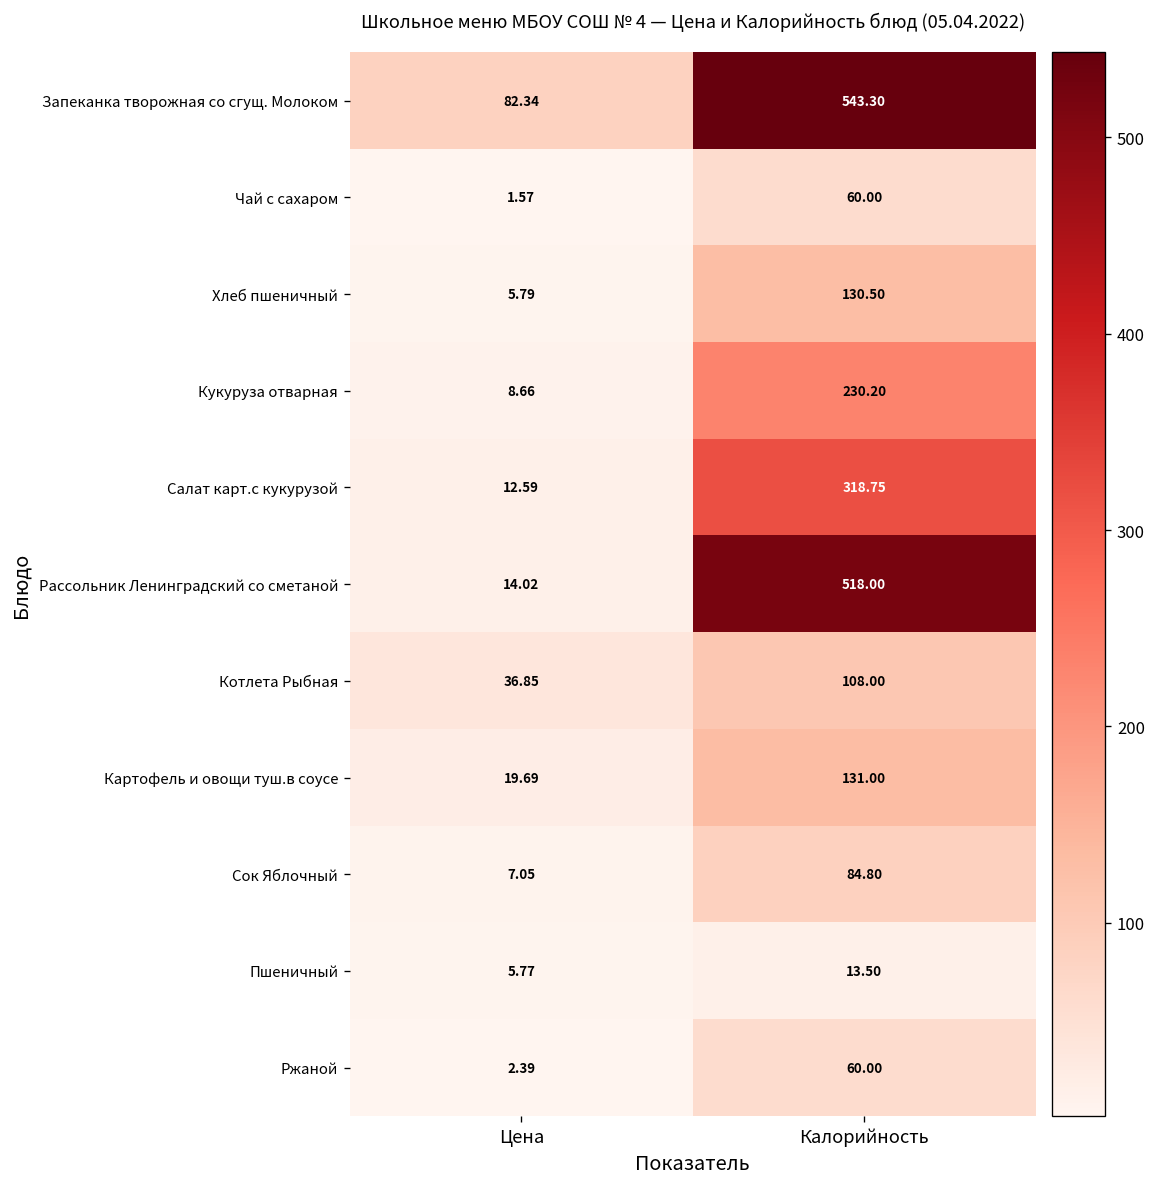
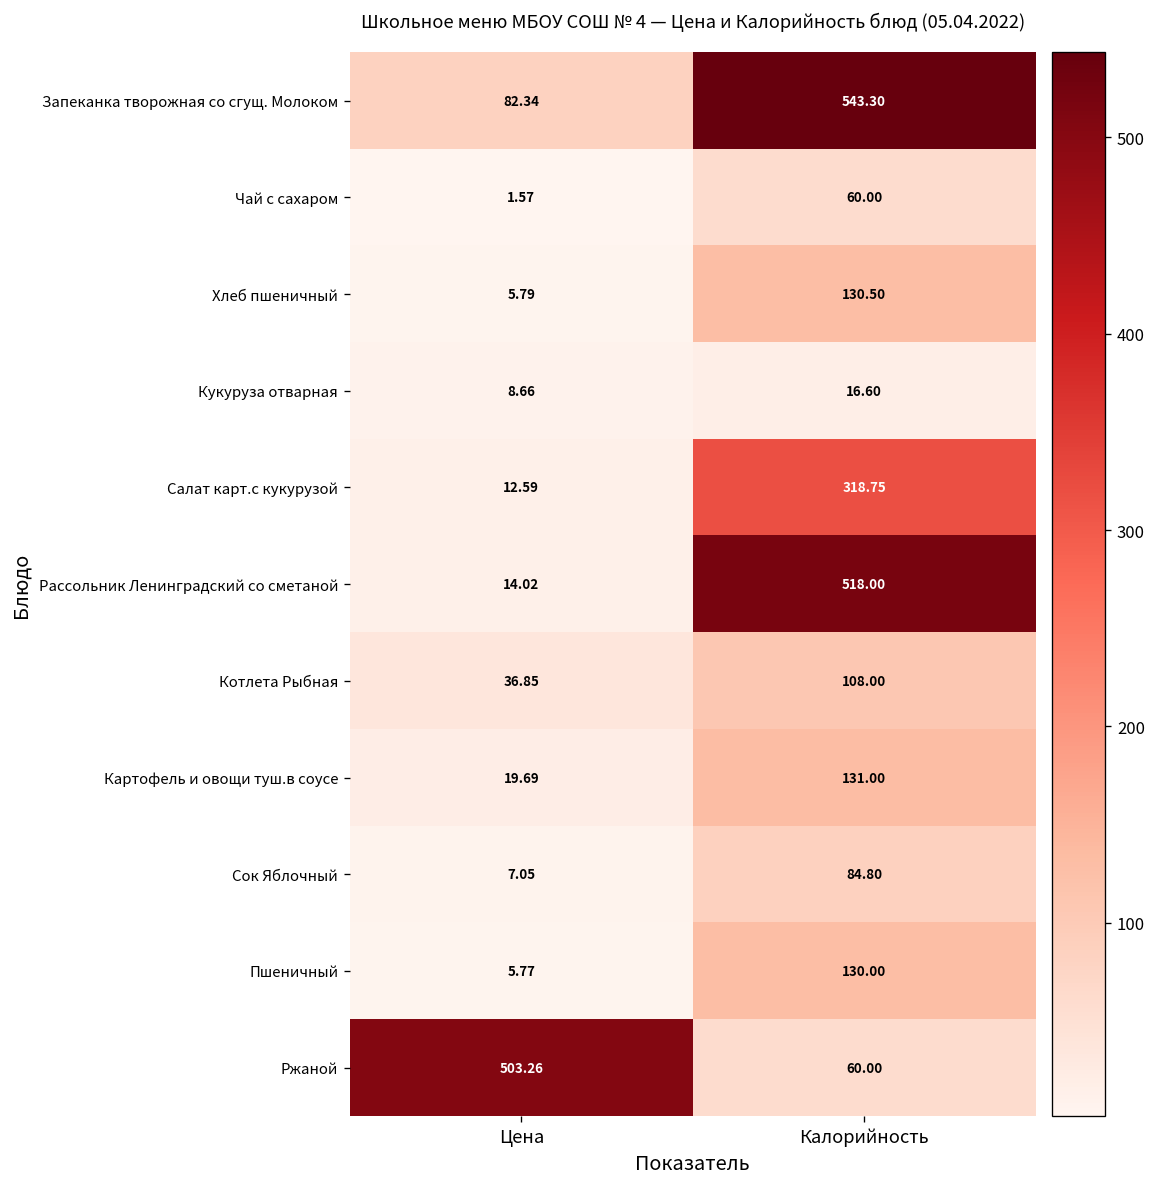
Кукуруза отварная, Калорийность: 230.20 -> 16.60
Пшеничный, Калорийность: 13.50 -> 130.00
Ржаной, Цена: 2.39 -> 503.26
